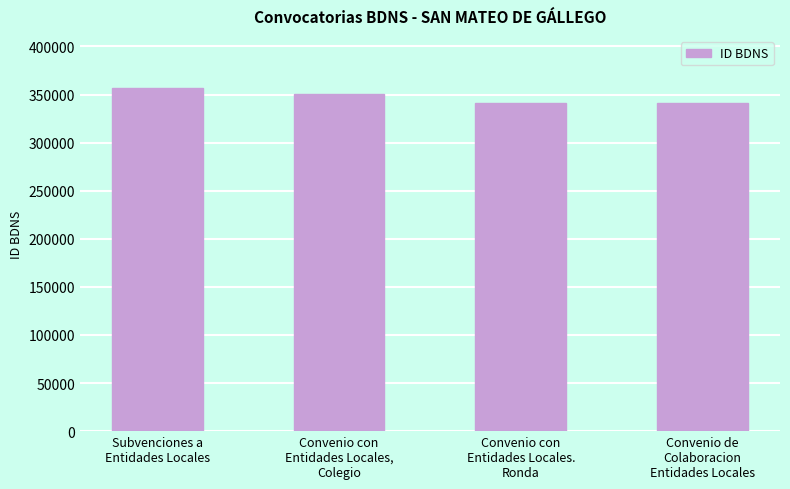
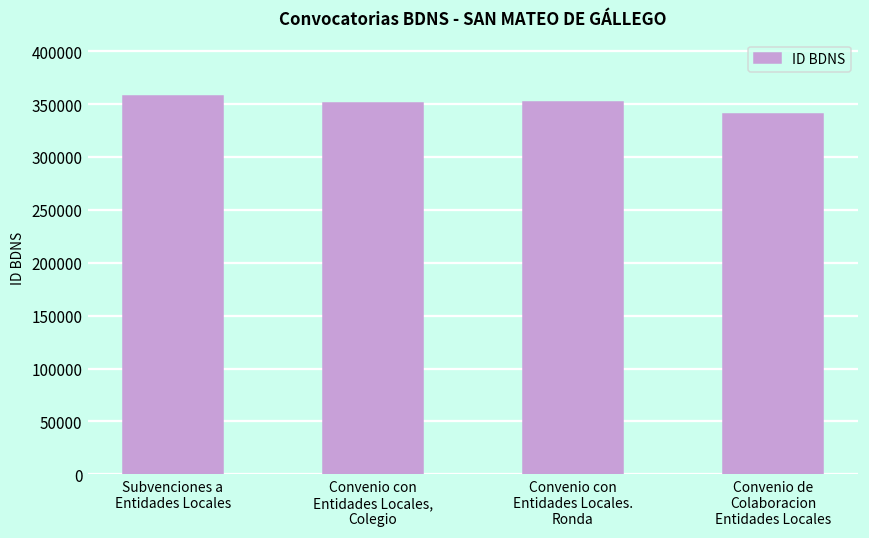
Convenio con Entidades Locales. Ronda: 340000 -> 350000
